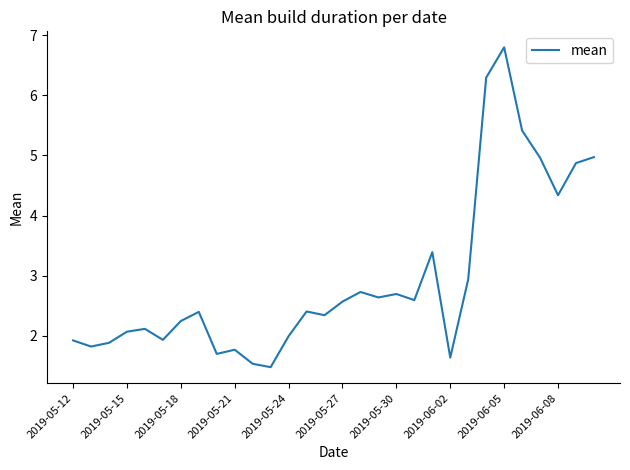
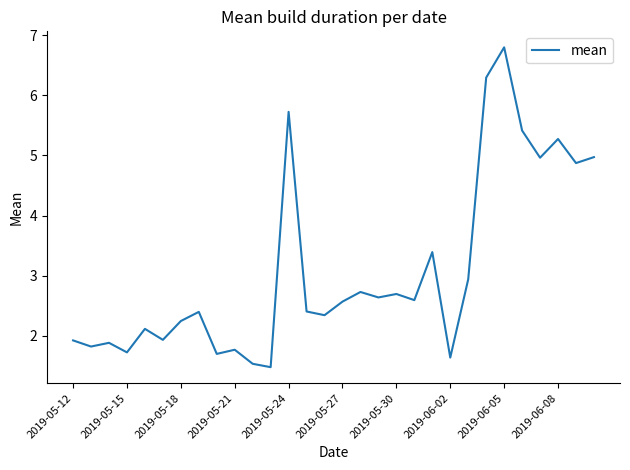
2019-05-15: 2.1 -> 1.7
2019-05-24: 2.0 -> 5.7
2019-06-08: 4.3 -> 5.3
